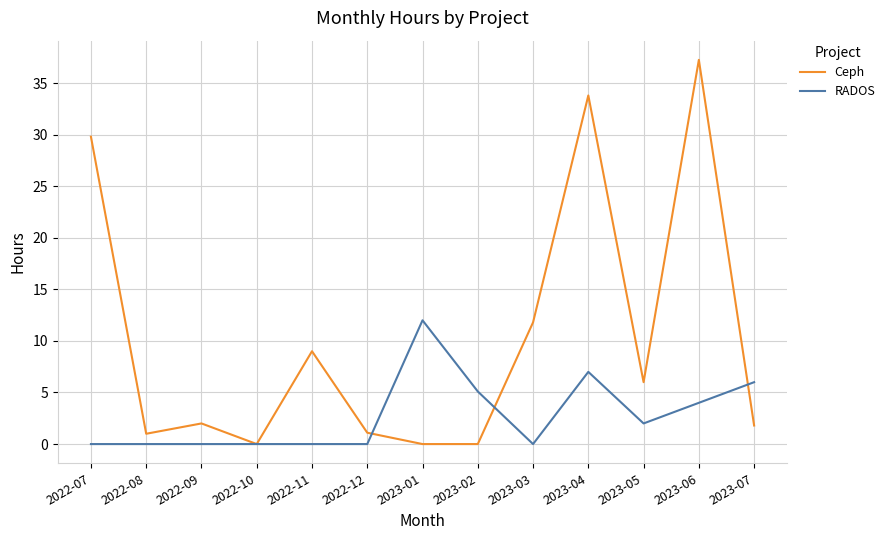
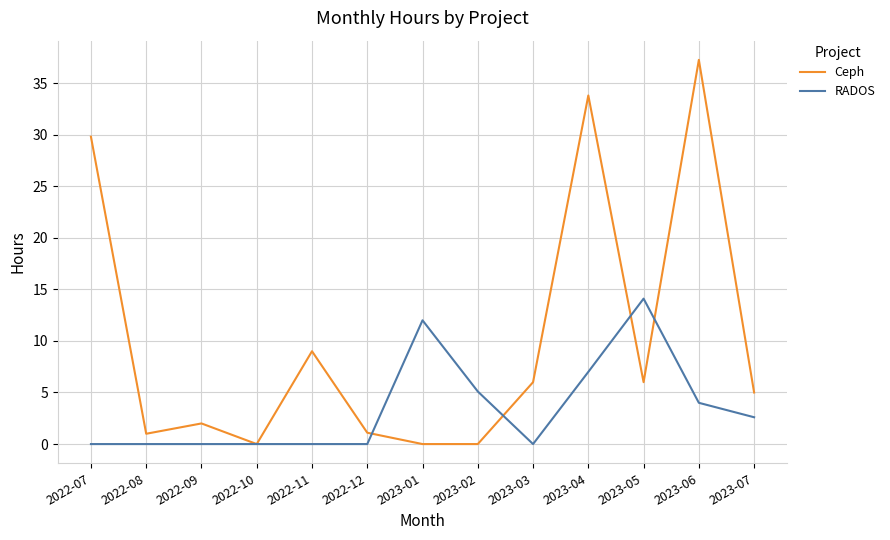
Ceph, 2023-03: 11.8 -> 6.0
RADOS, 2023-05: 2.0 -> 14.1
Ceph, 2023-07: 1.8 -> 5.0
RADOS, 2023-07: 6.0 -> 2.6
